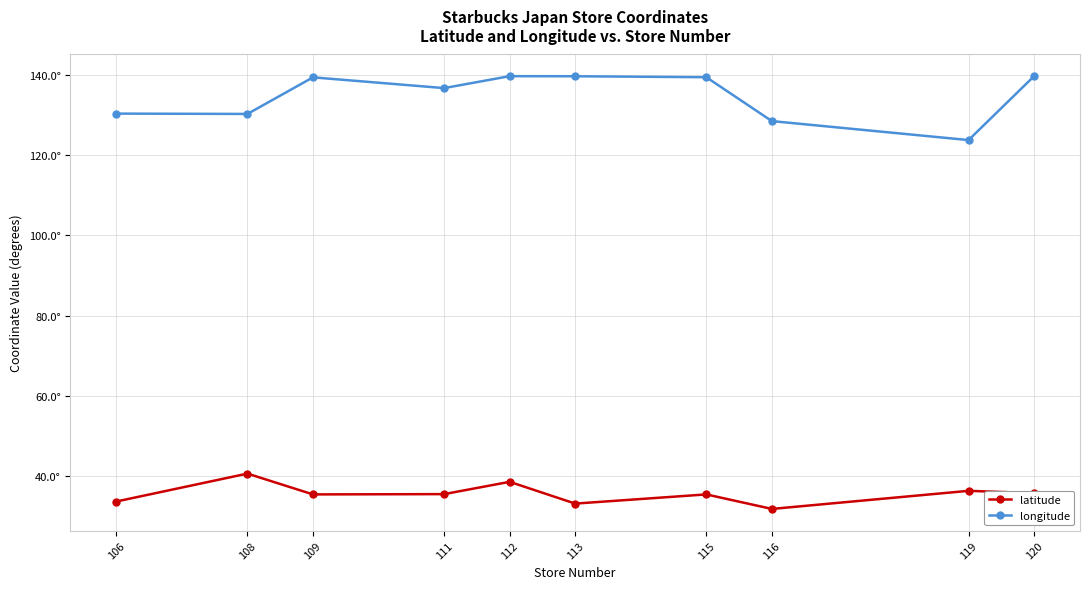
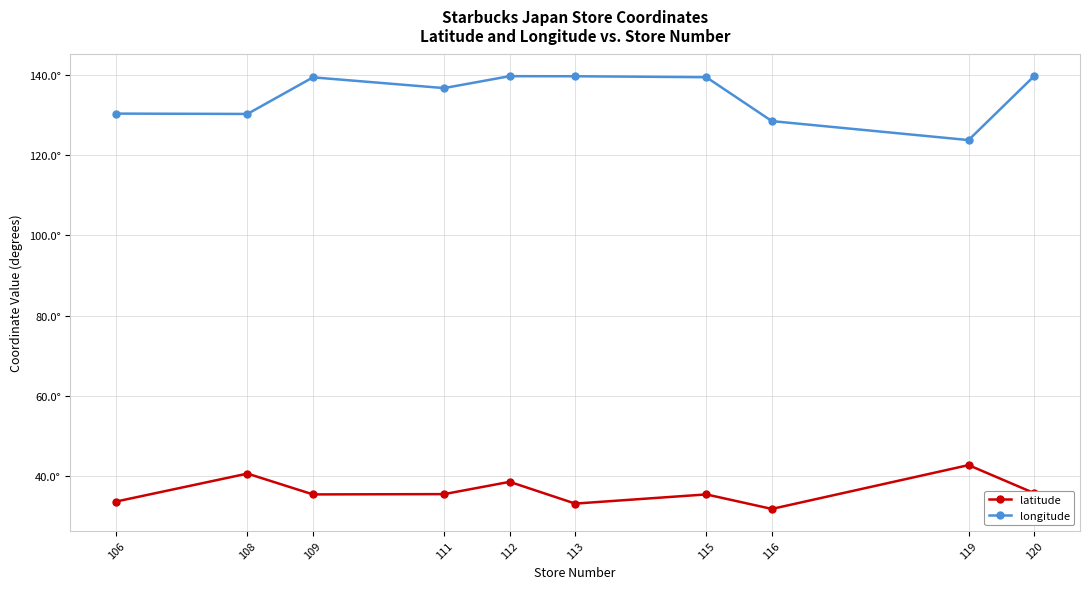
latitude, 119: 36° -> 43°
